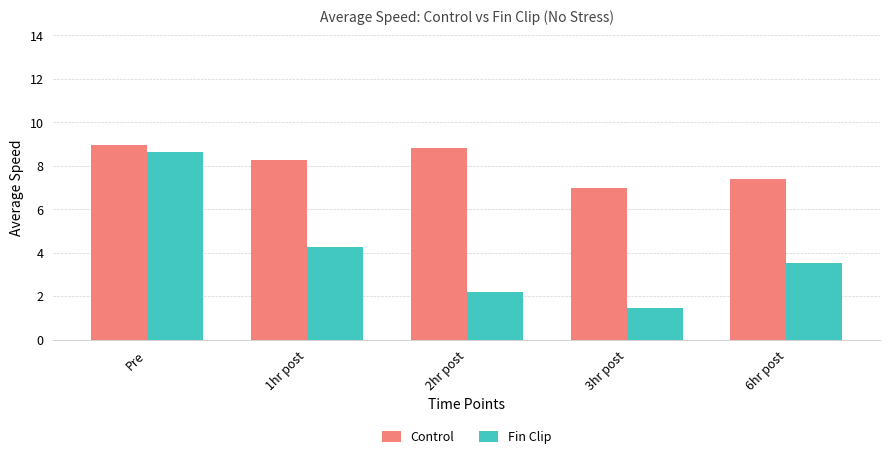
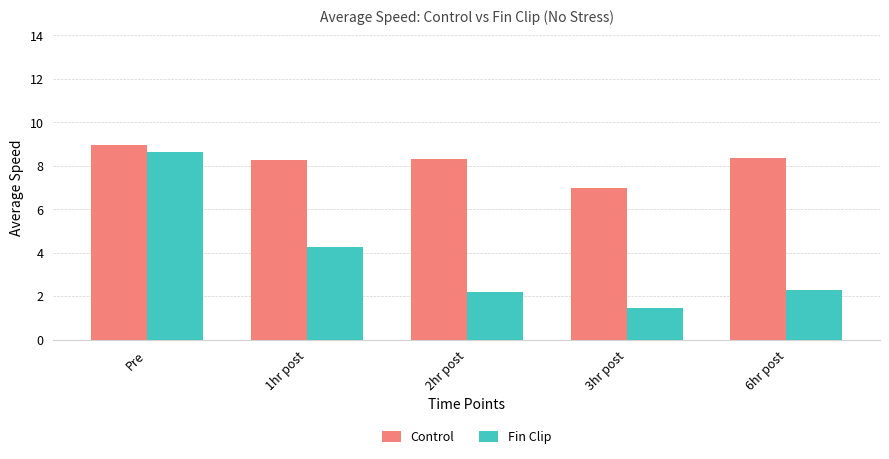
Control, 2hr post: 8.8 -> 8.3
Control, 6hr post: 7.4 -> 8.3
Fin Clip, 6hr post: 3.5 -> 2.3
